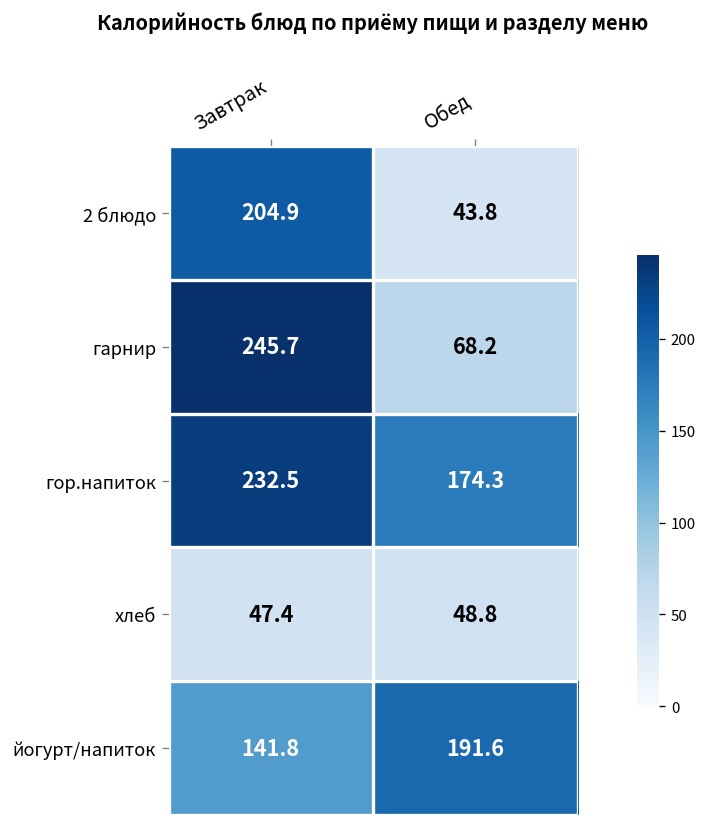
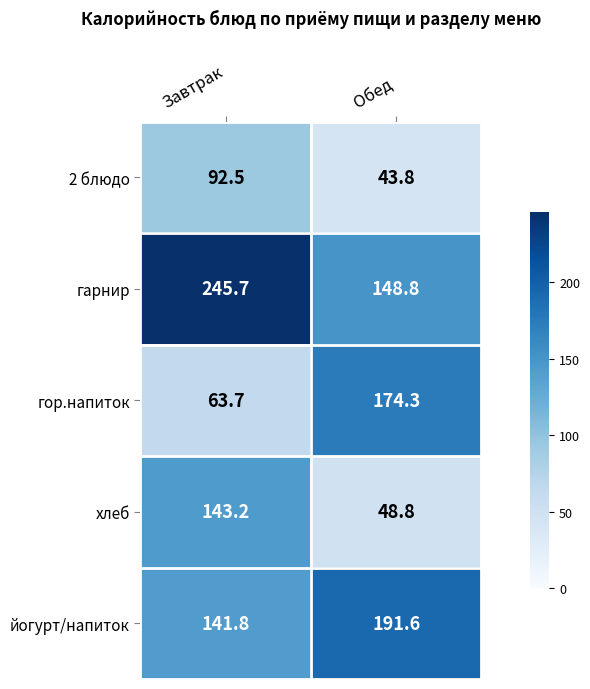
2 блюдо, Завтрак: 204.9 -> 92.5
гарнир, Обед: 68.2 -> 148.8
гор.напиток, Завтрак: 232.5 -> 63.7
хлеб, Завтрак: 47.4 -> 143.2
